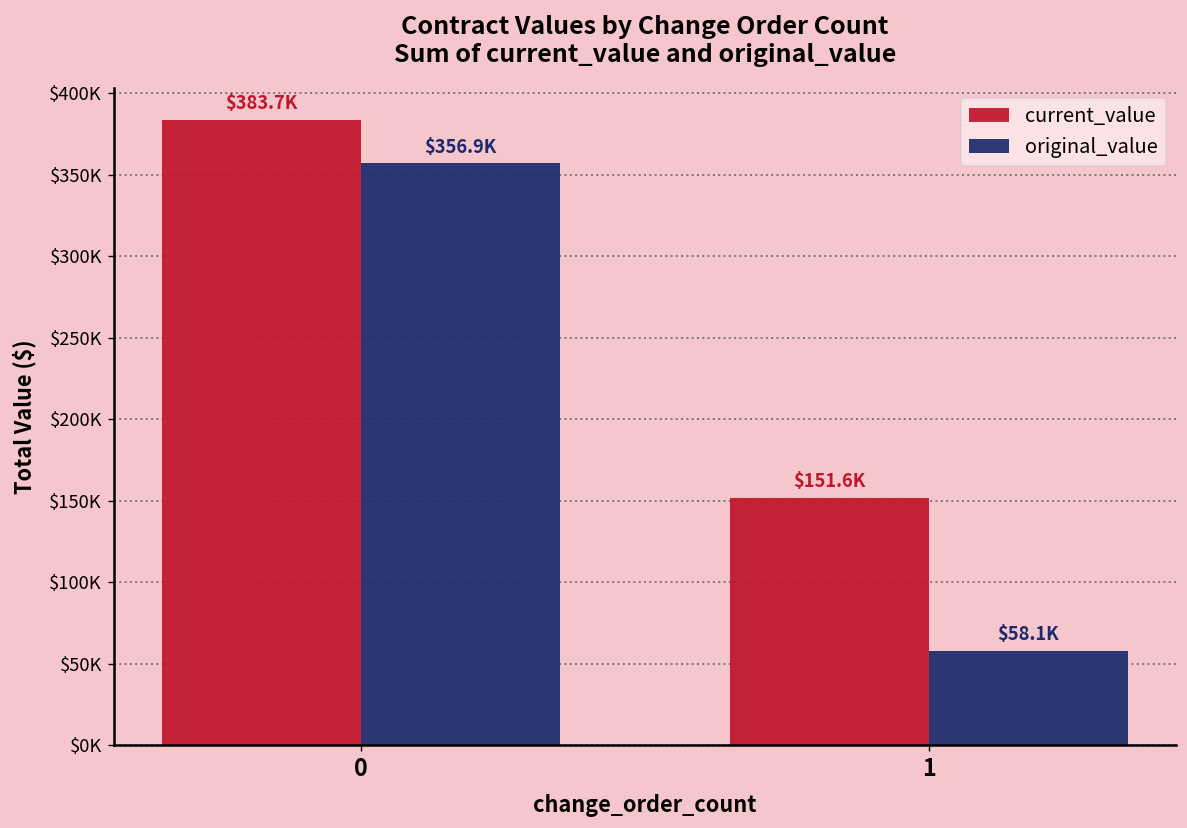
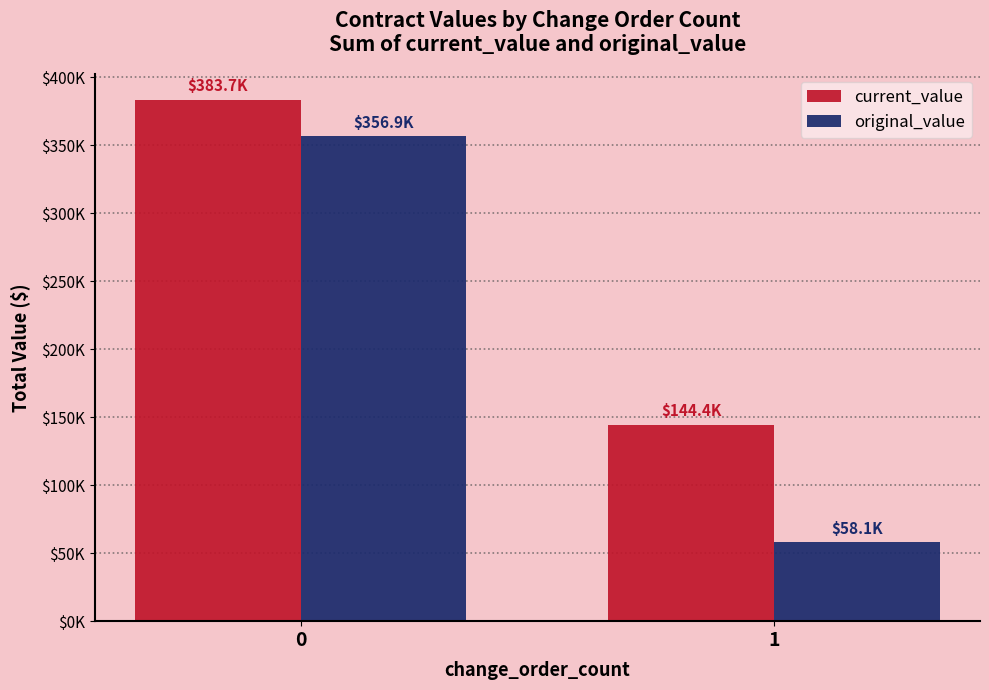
current_value, 1: $151.6K -> $144.4K
